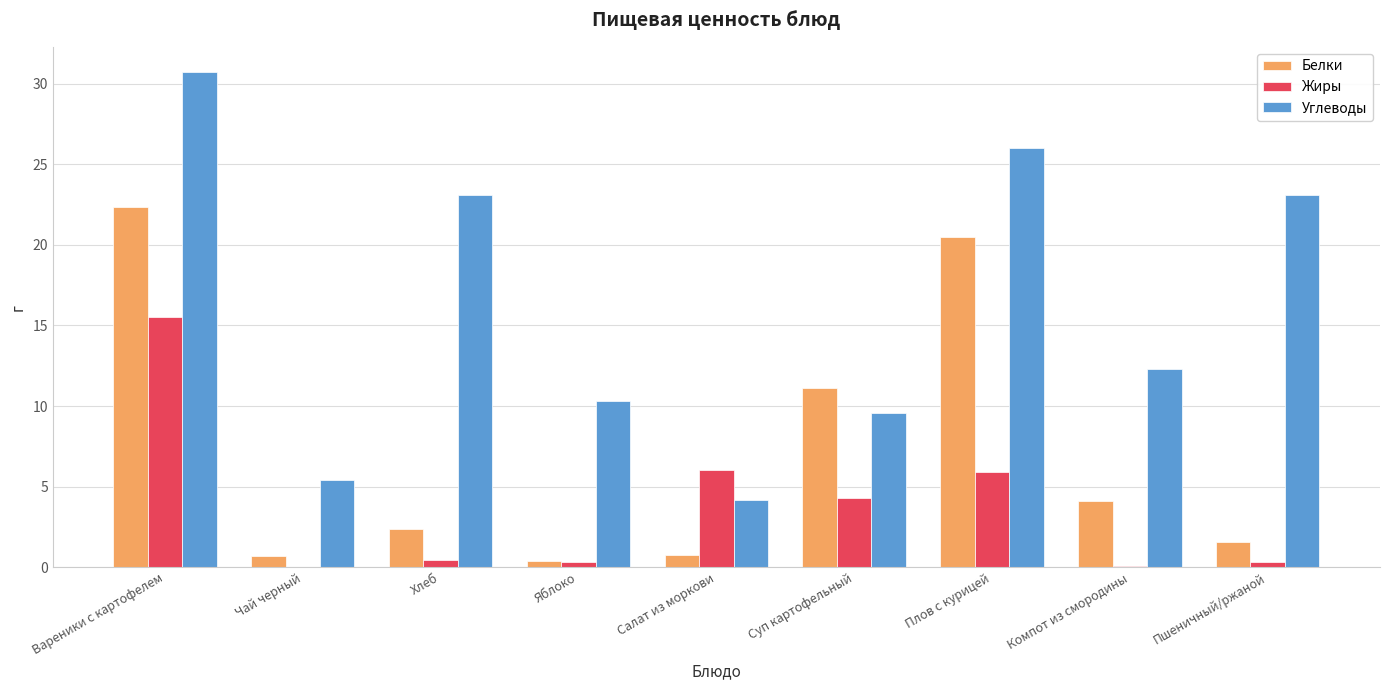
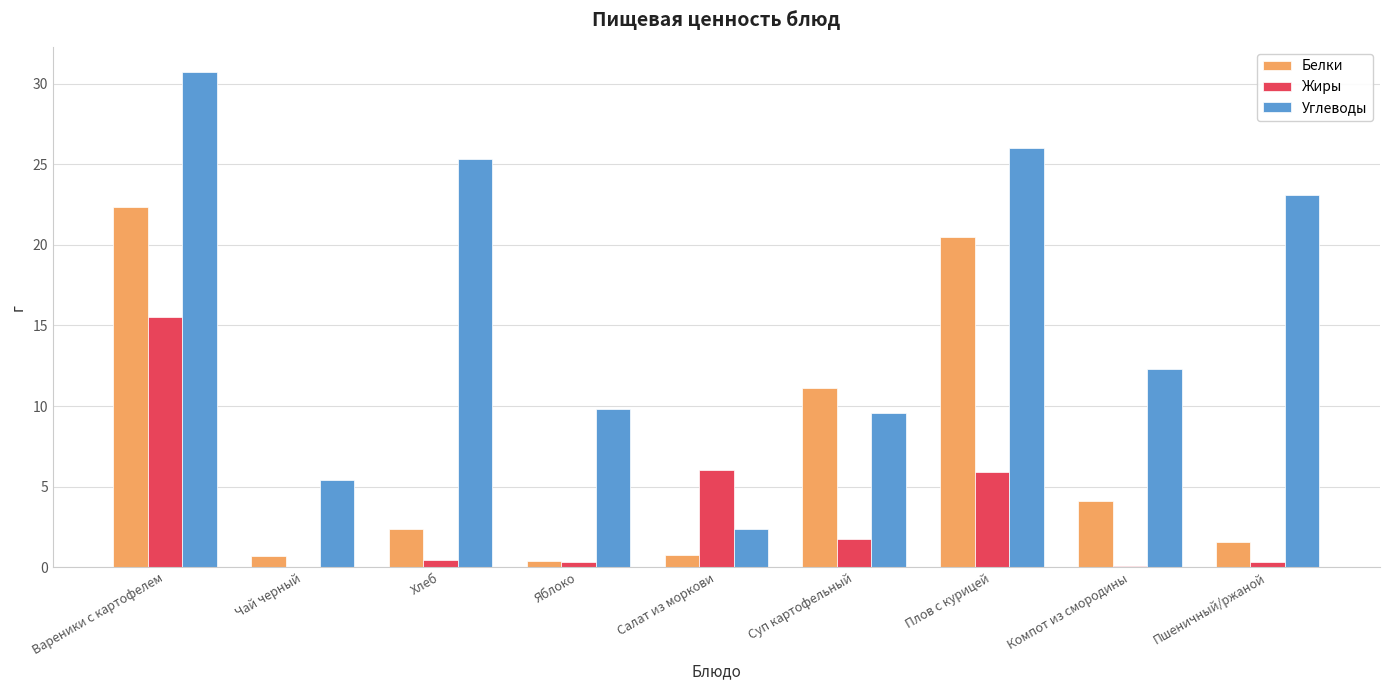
Углеводы, Хлеб: 23.1 -> 25.3
Углеводы, Яблоко: 10.3 -> 9.8
Углеводы, Салат из моркови: 4.2 -> 2.4
Жиры, Суп картофельный: 4.3 -> 1.7
